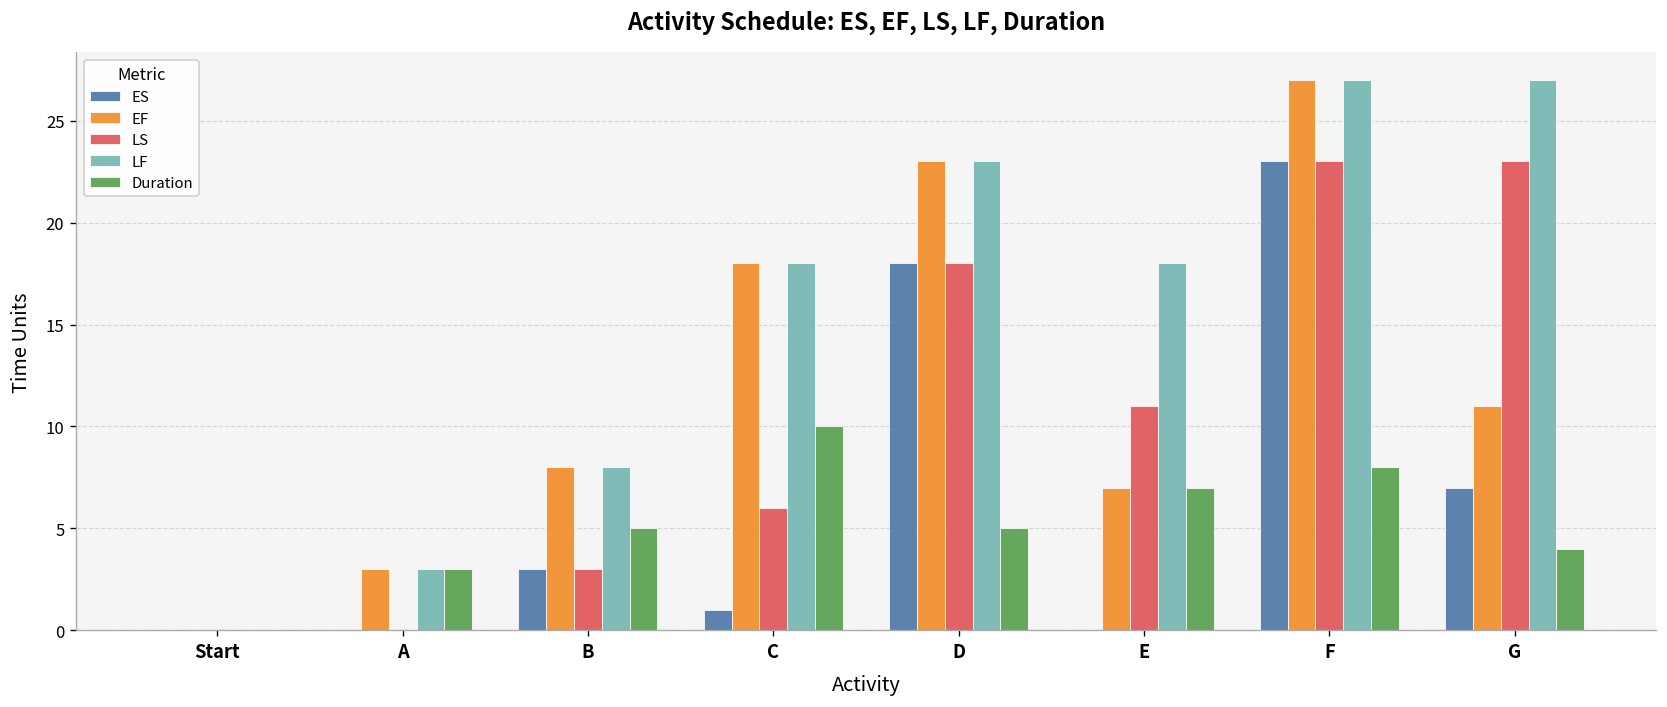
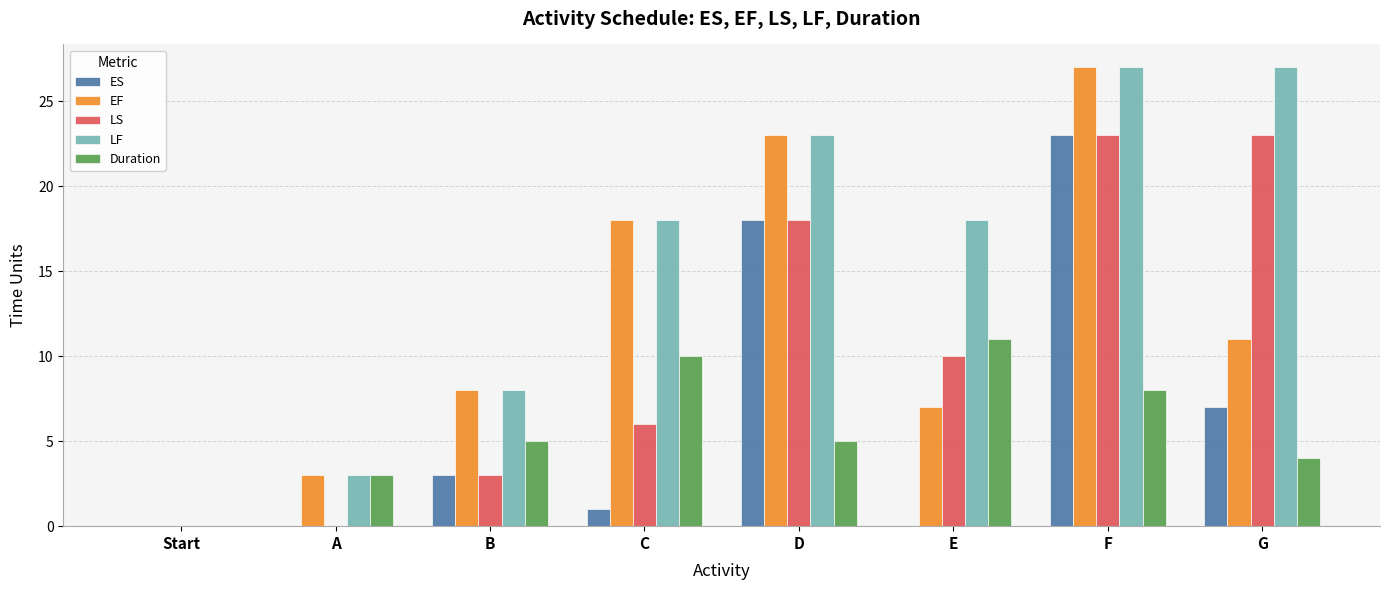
LS, E: 11 -> 10
Duration, E: 7 -> 11
